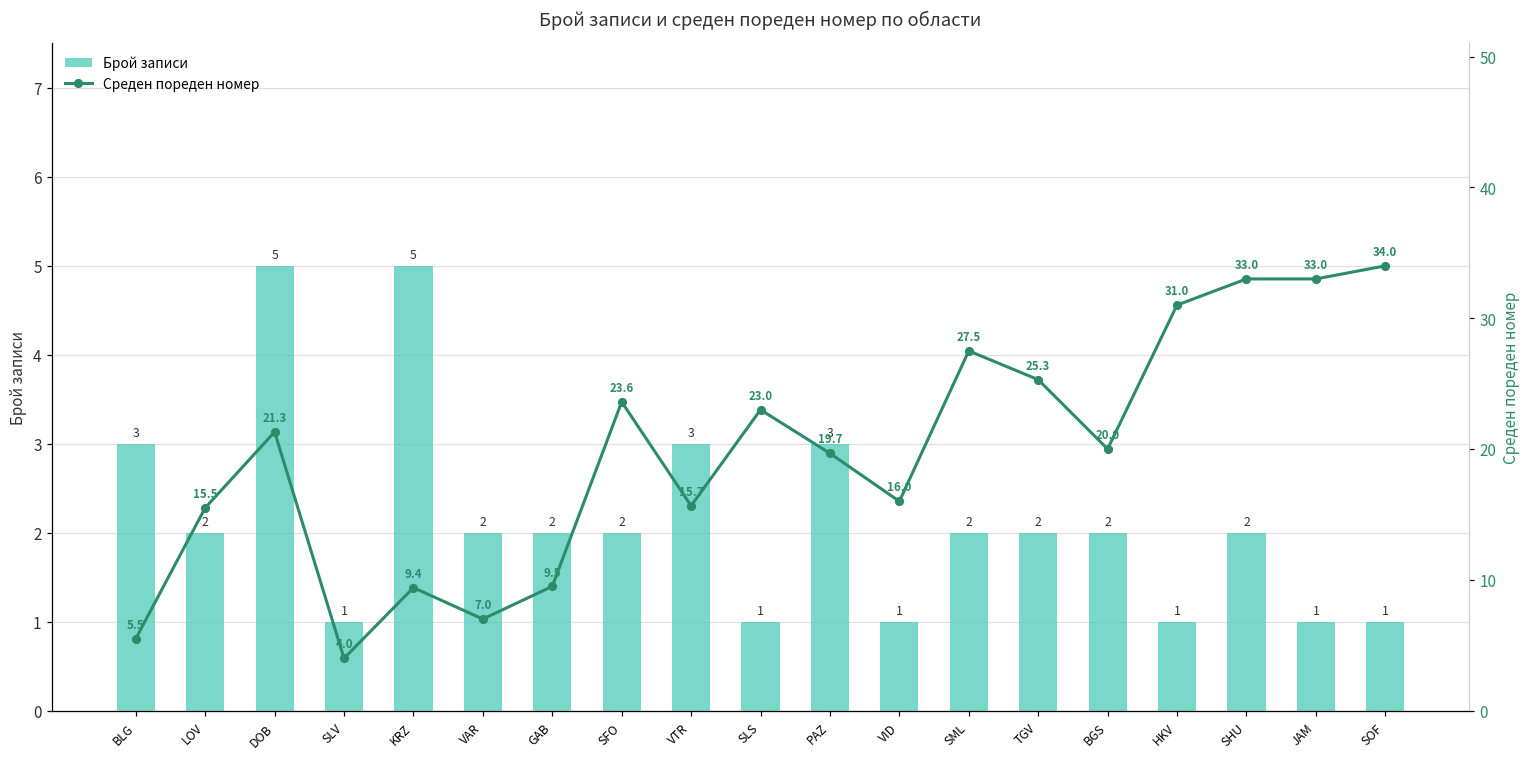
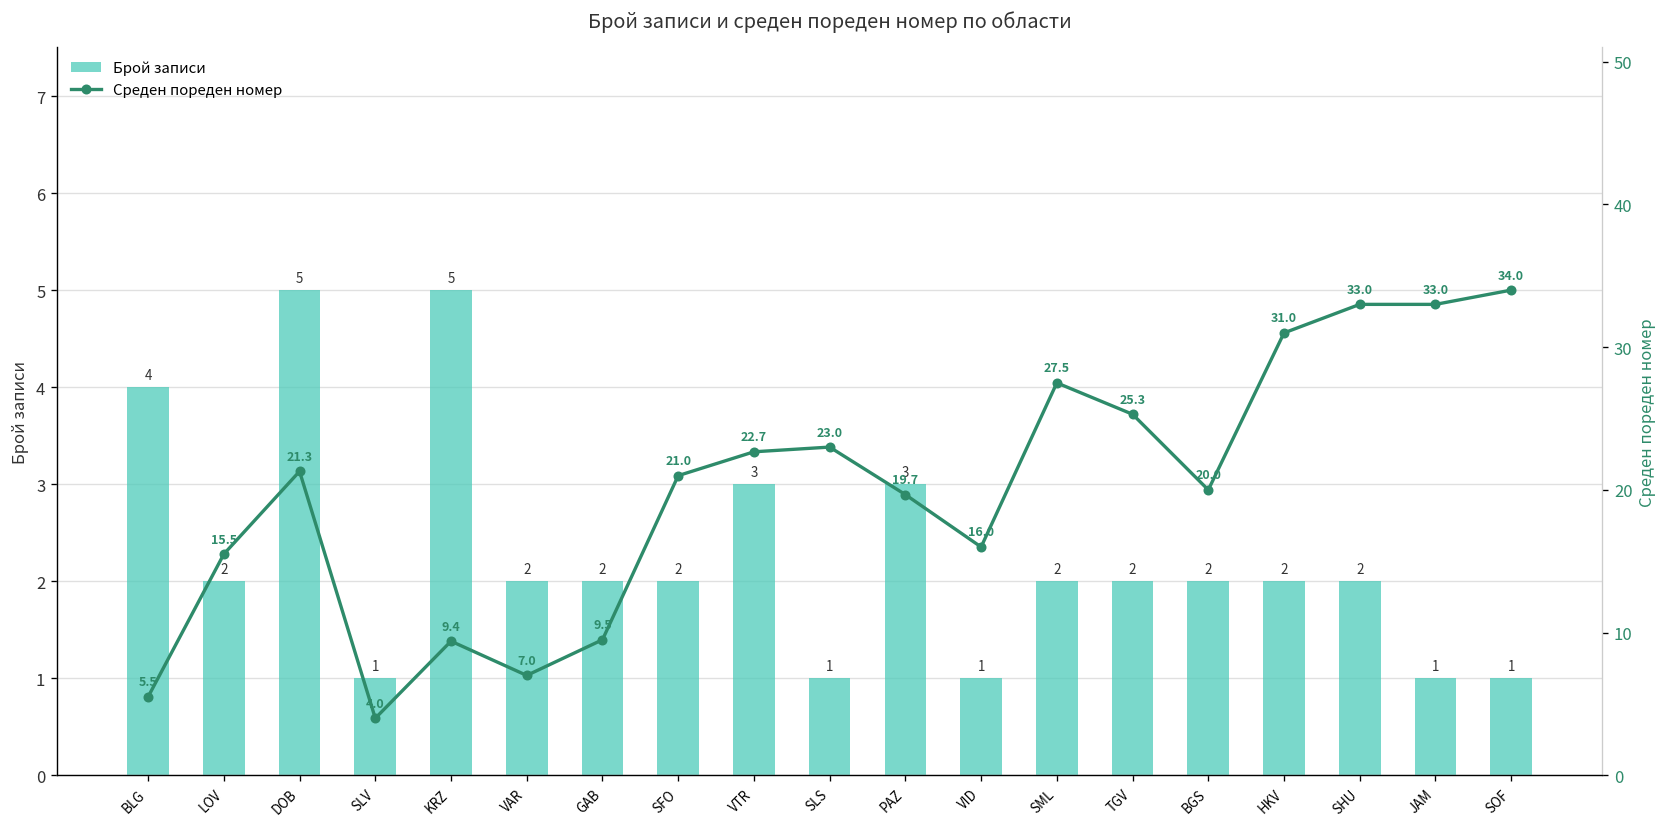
Брой записи, BLG: 3 -> 4
Брой записи, HKV: 1 -> 2
Среден пореден номер, SFO: 23.6 -> 21.0
Среден пореден номер, VTR: 15.7 -> 22.7
